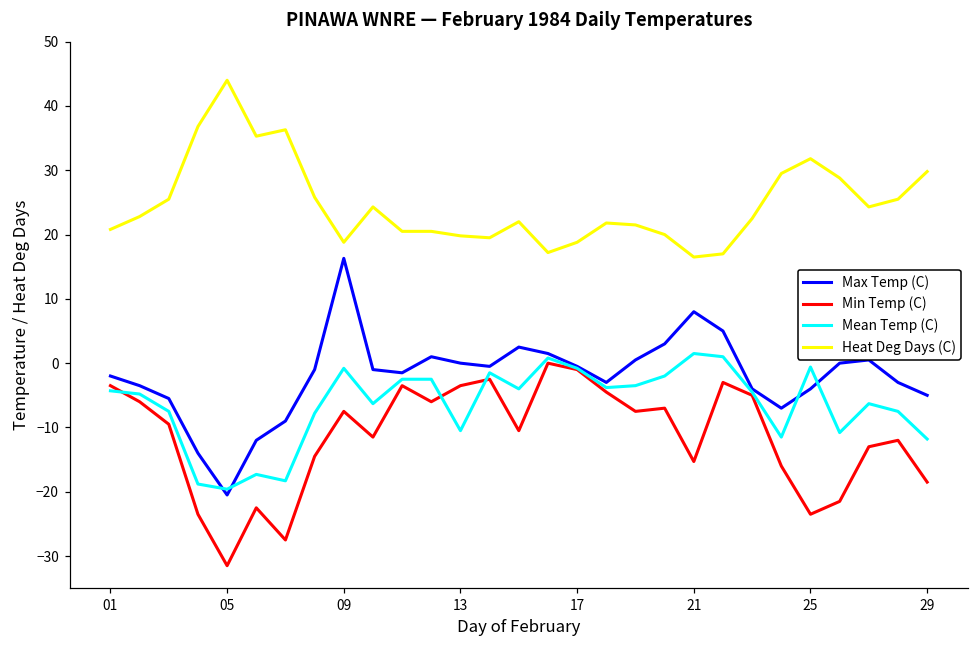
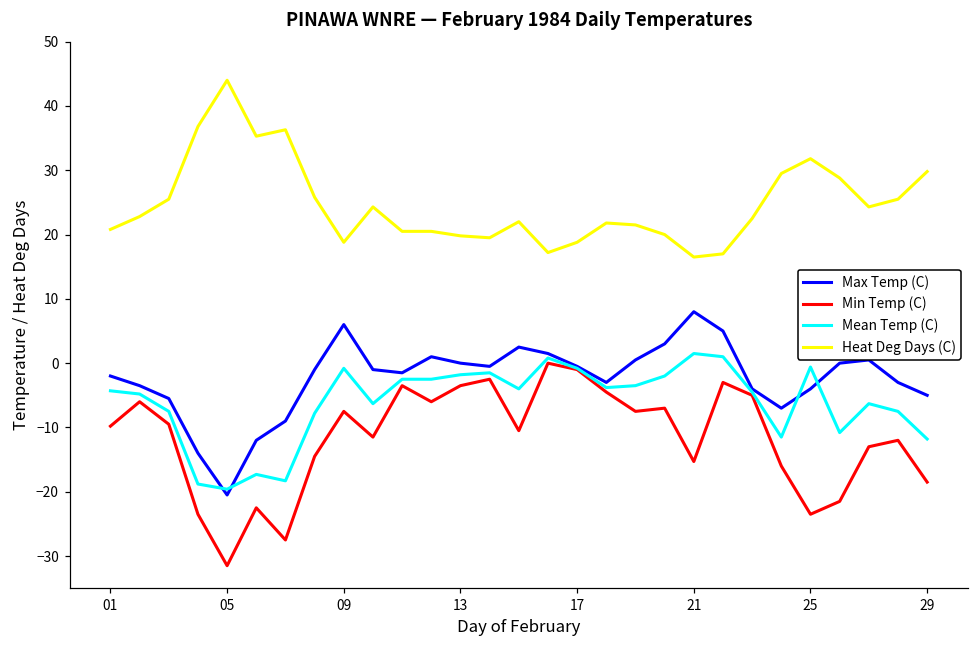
Min Temp (C), 01: -4 -> -10
Max Temp (C), 09: 16 -> 6
Mean Temp (C), 13: -11 -> -2
